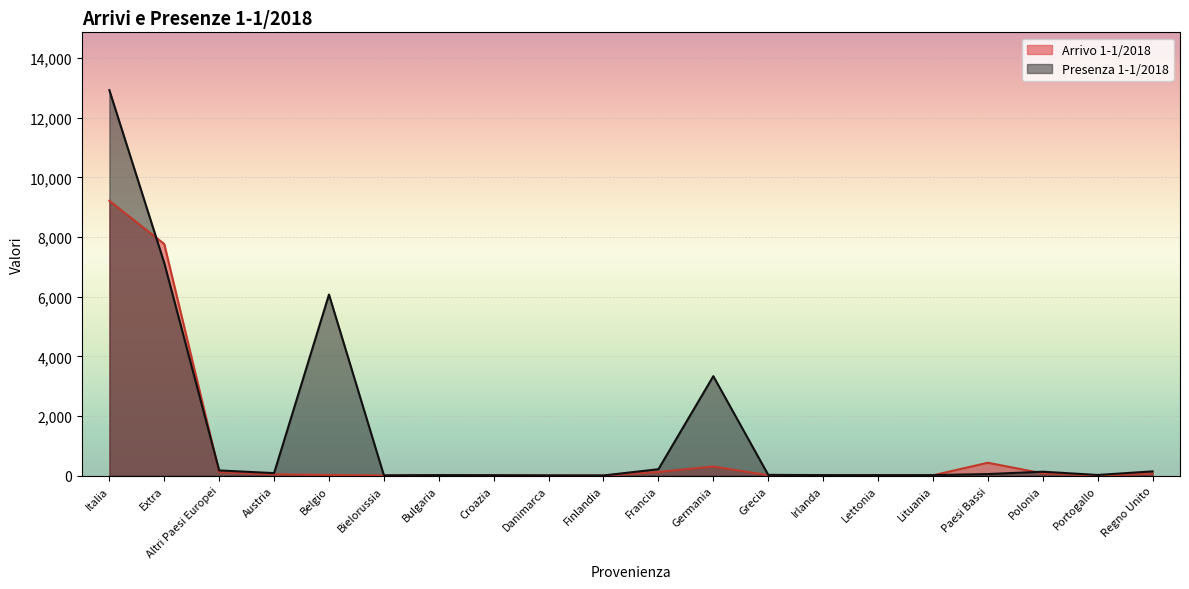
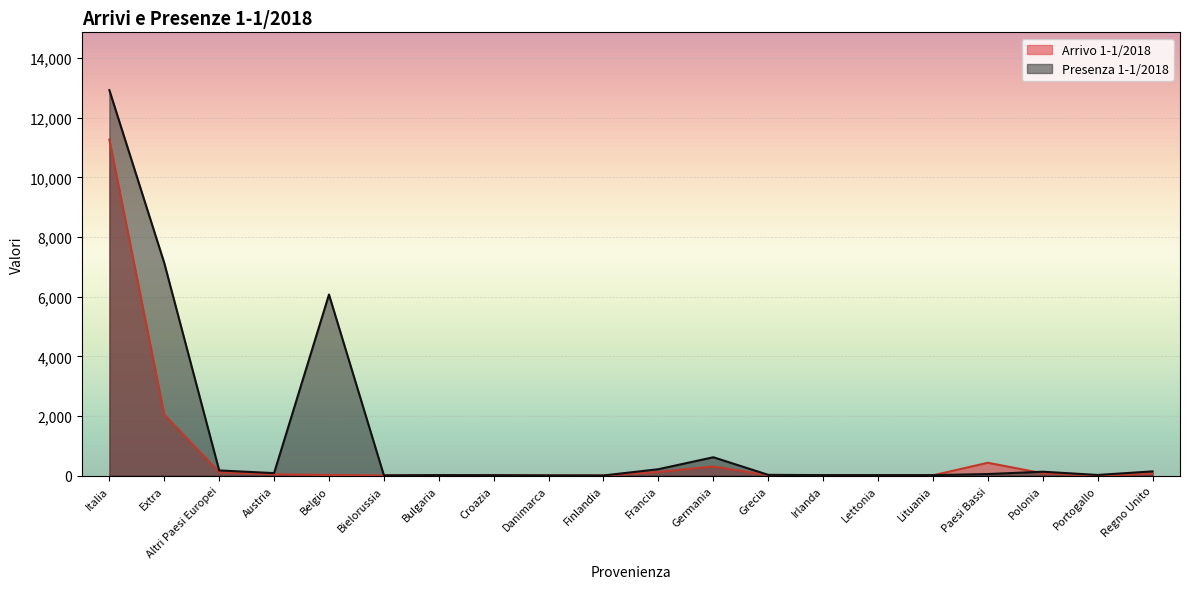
Arrivo 1-1/2018, Italia: 9,200 -> 11,300
Arrivo 1-1/2018, Extra: 7,800 -> 2,000
Presenza 1-1/2018, Germania: 3,300 -> 600
